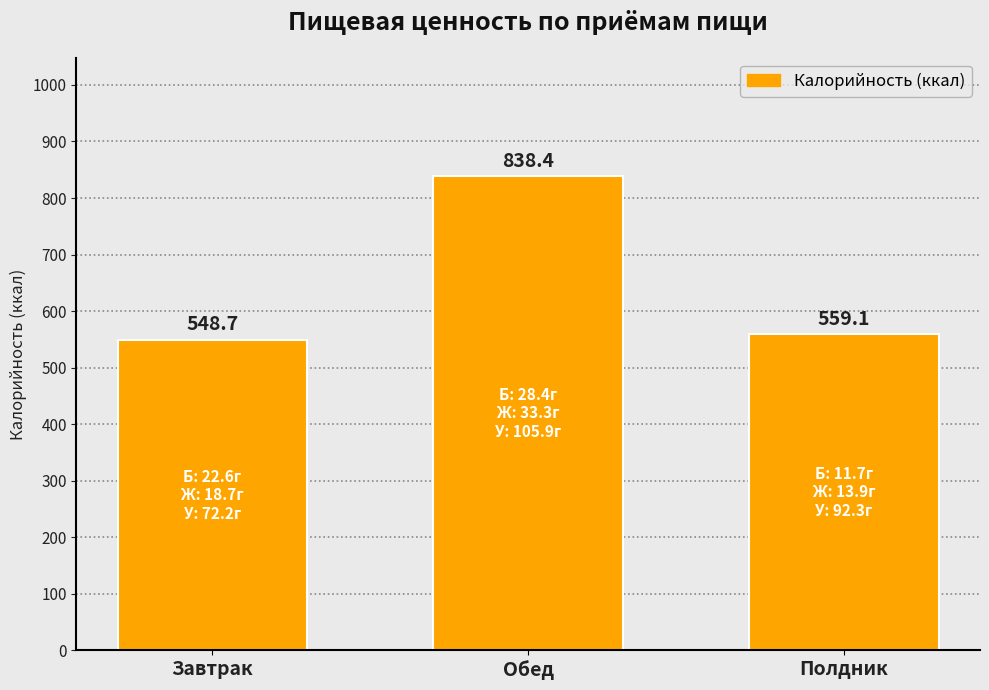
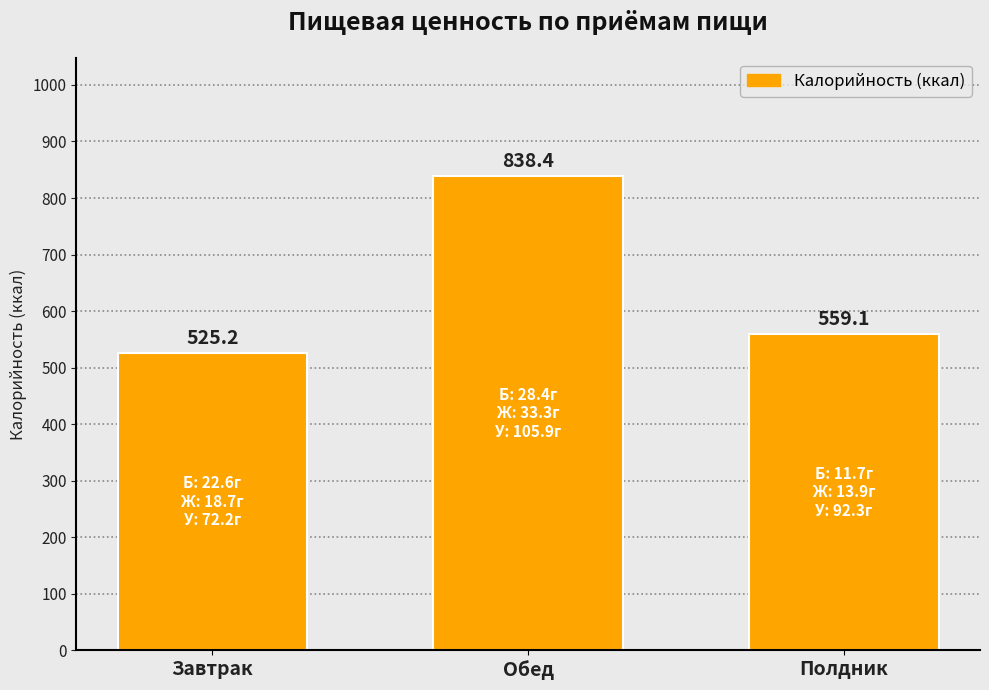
Завтрак: 548.7 -> 525.2
